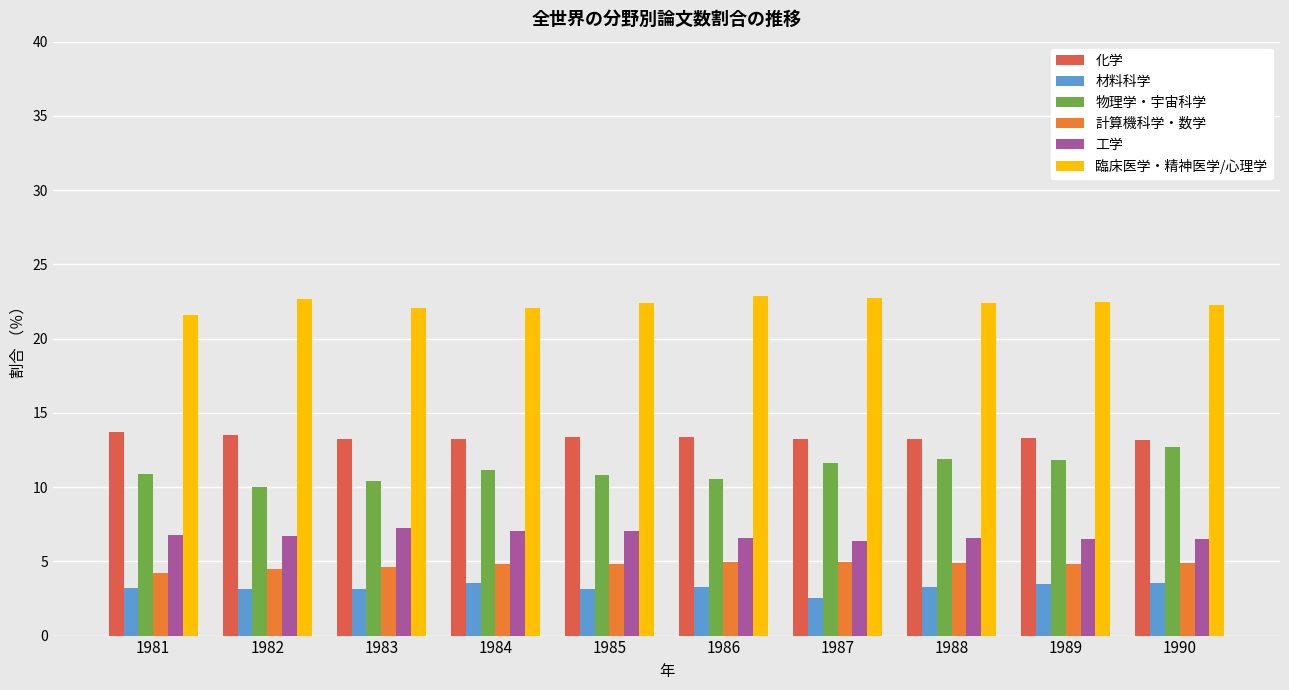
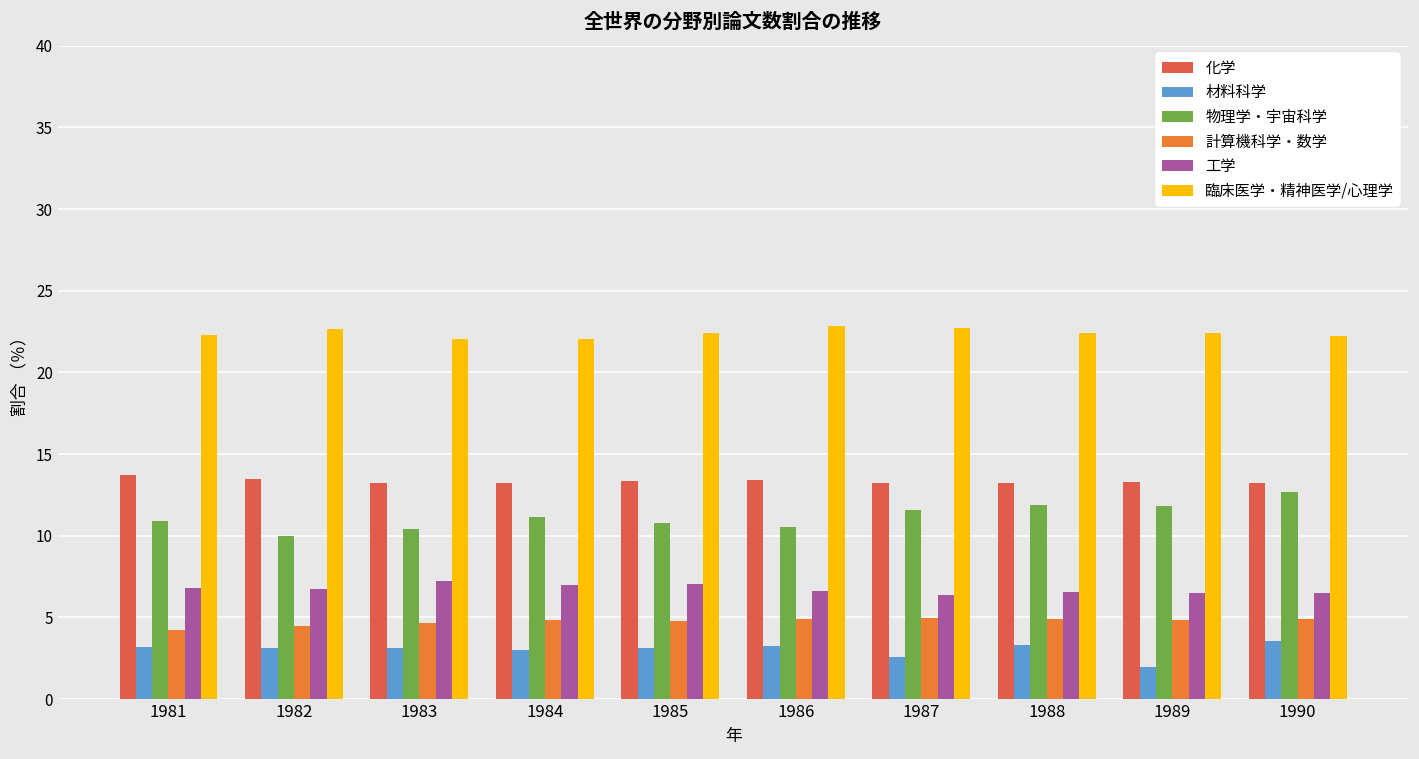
臨床医学・精神医学/心理学, 1981: 21.6 -> 22.3
材料科学, 1984: 3.6 -> 3.0
材料科学, 1989: 3.5 -> 2.0
